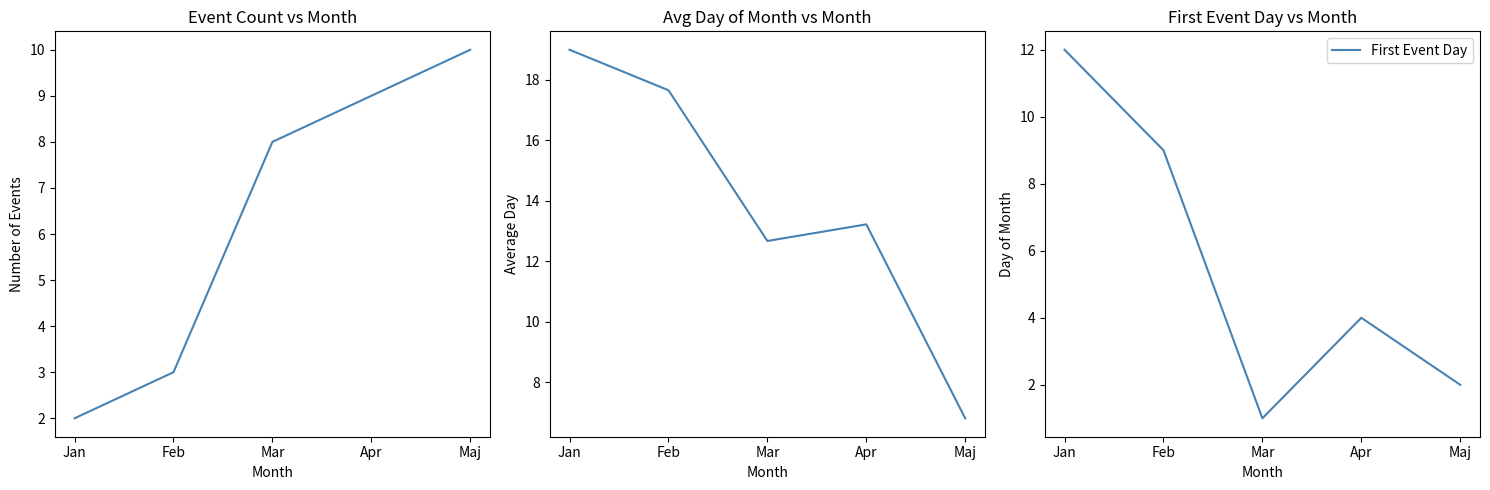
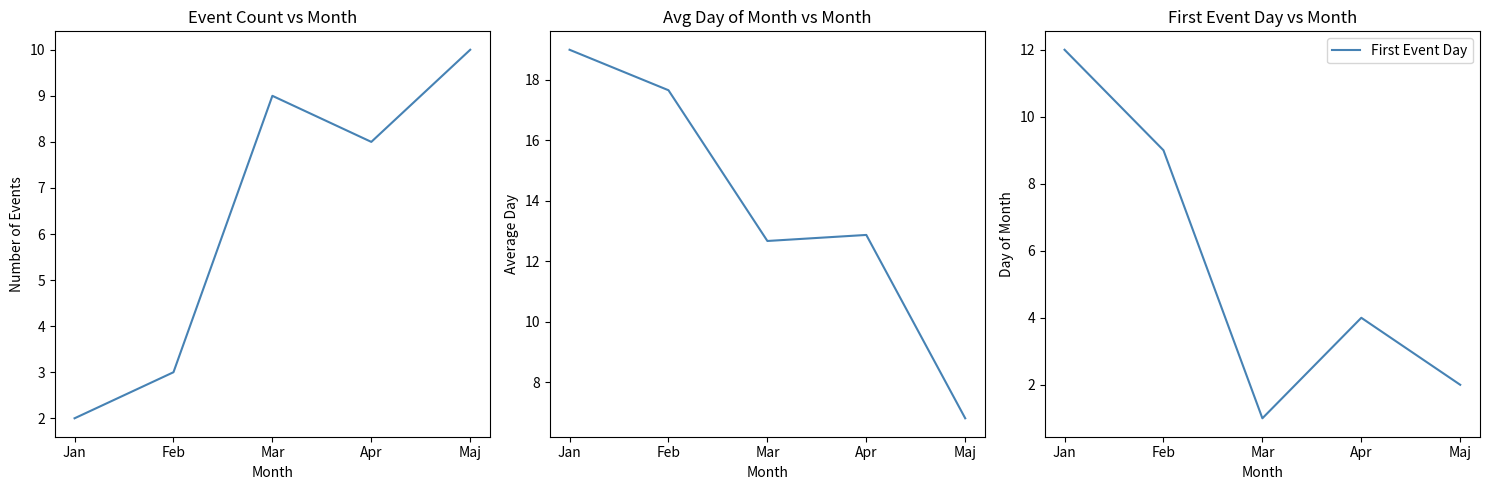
Event Count vs Month, Mar: 8 -> 9
Event Count vs Month, Apr: 9 -> 8
Avg Day of Month vs Month, Apr: 13.2 -> 12.9
